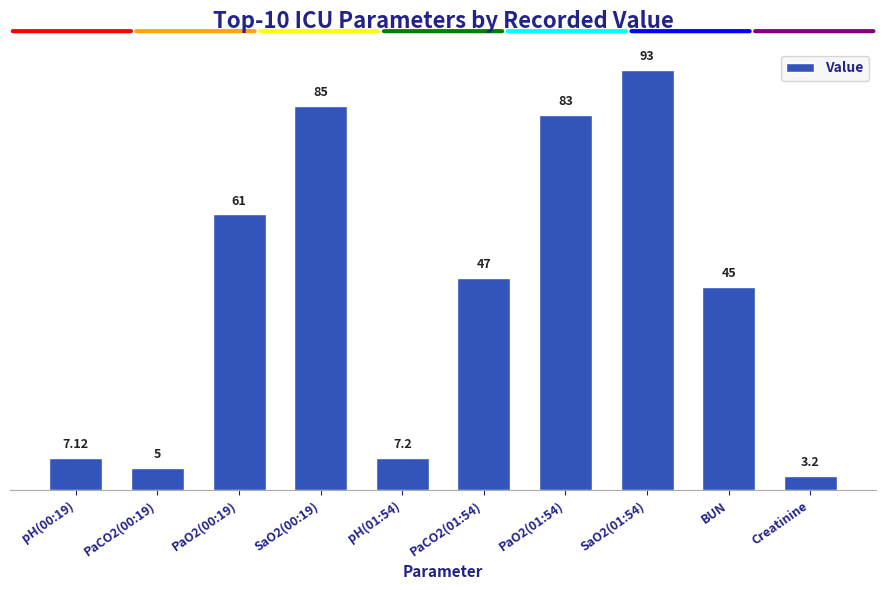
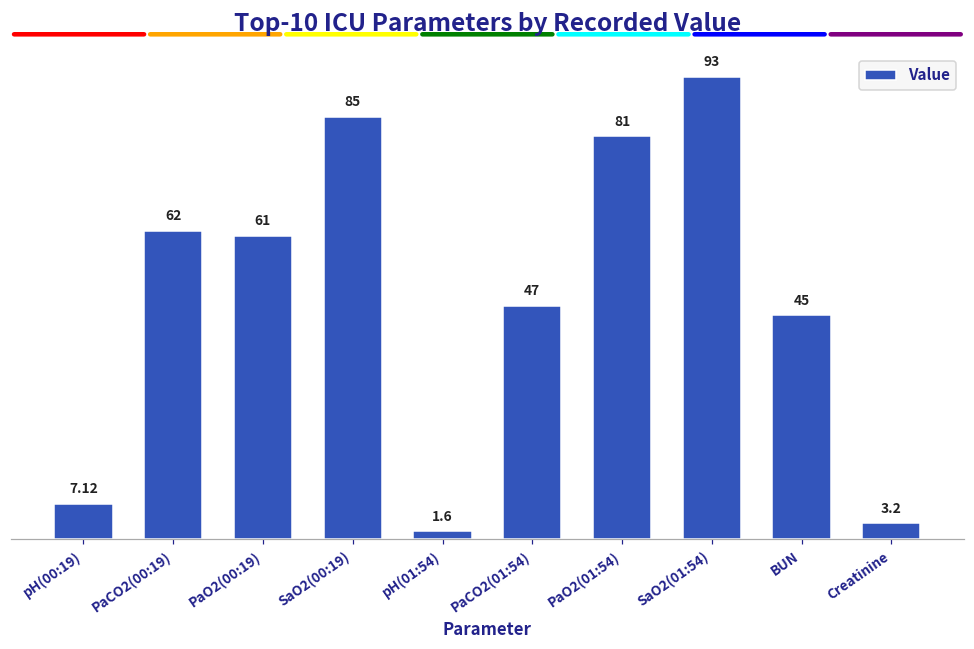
PaCO2(00:19): 5 -> 62
pH(01:54): 7.2 -> 1.6
PaO2(01:54): 83 -> 81
